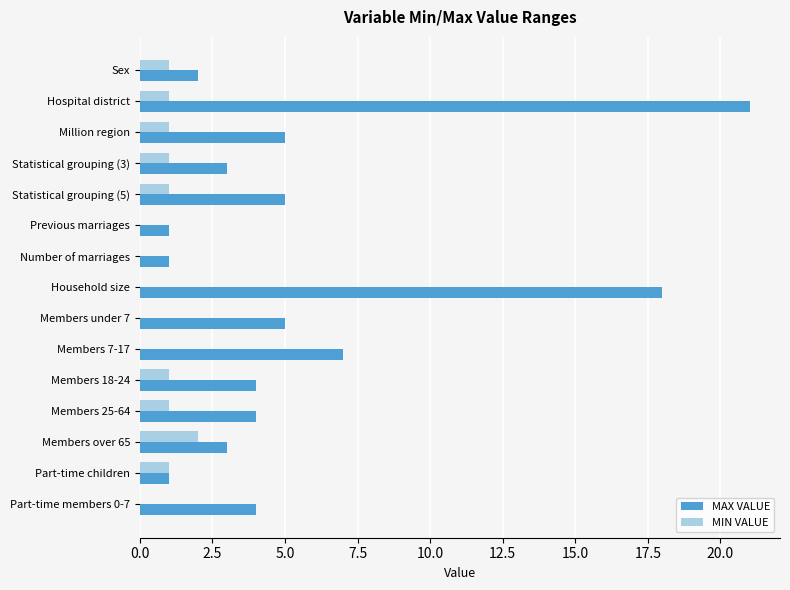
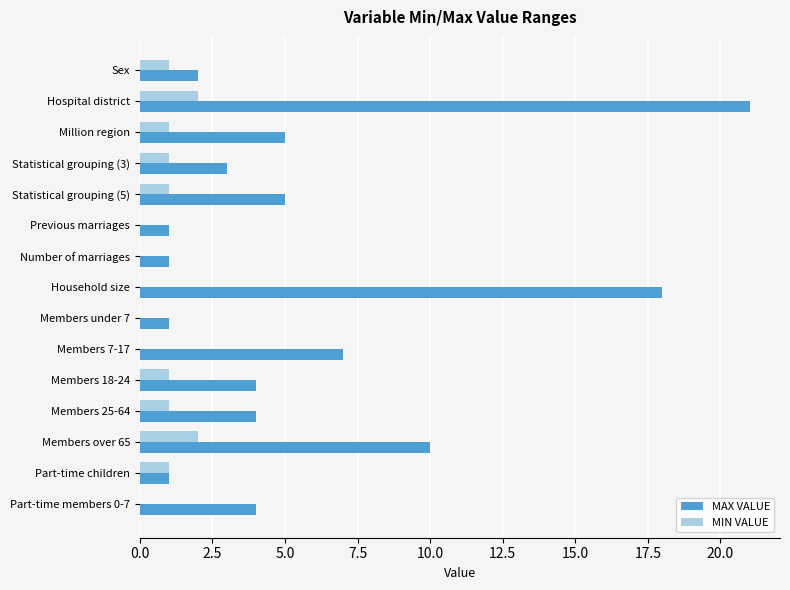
MIN VALUE, Hospital district: 1 -> 2
MAX VALUE, Members under 7: 5 -> 1
MAX VALUE, Members over 65: 3 -> 10
